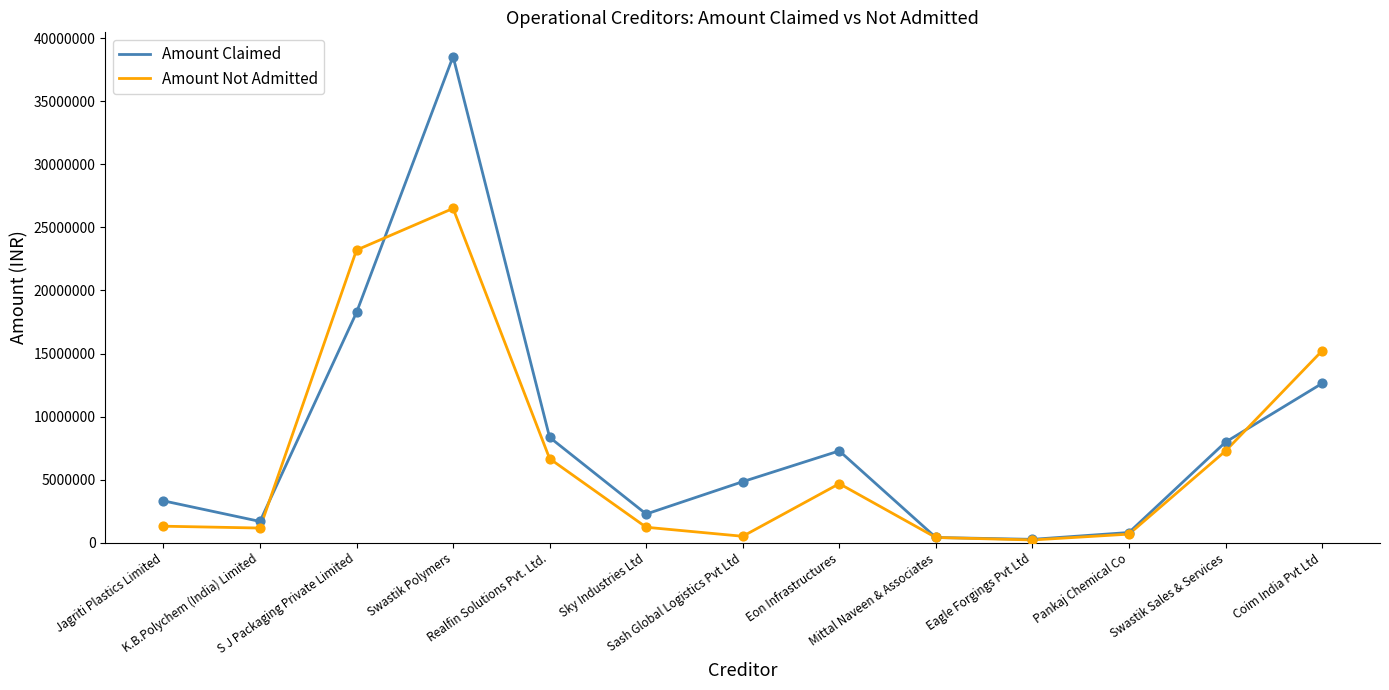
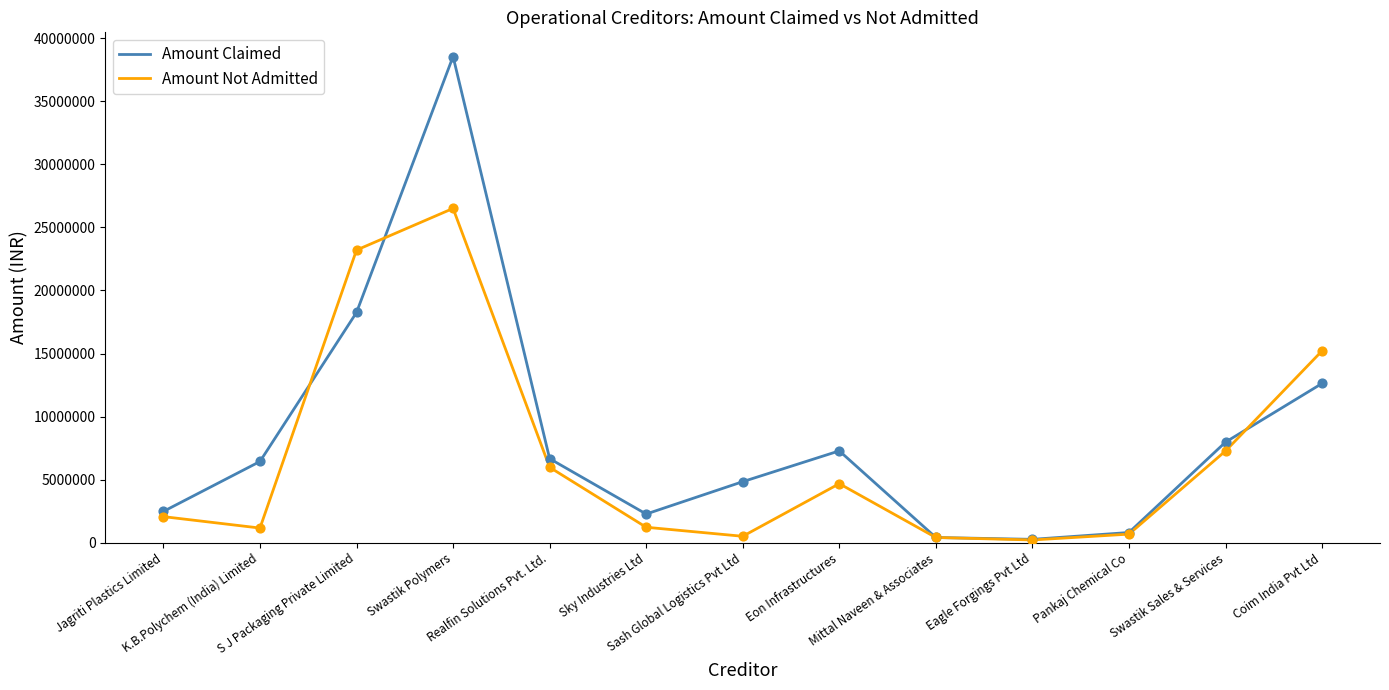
Amount Claimed, Jagriti Plastics Limited: 3300000 -> 2500000
Amount Not Admitted, Jagriti Plastics Limited: 1300000 -> 2100000
Amount Claimed, K.B.Polychem (India) Limited: 1700000 -> 6400000
Amount Claimed, Realfin Solutions Pvt. Ltd.: 8400000 -> 6700000
Amount Not Admitted, Realfin Solutions Pvt. Ltd.: 6700000 -> 6000000
